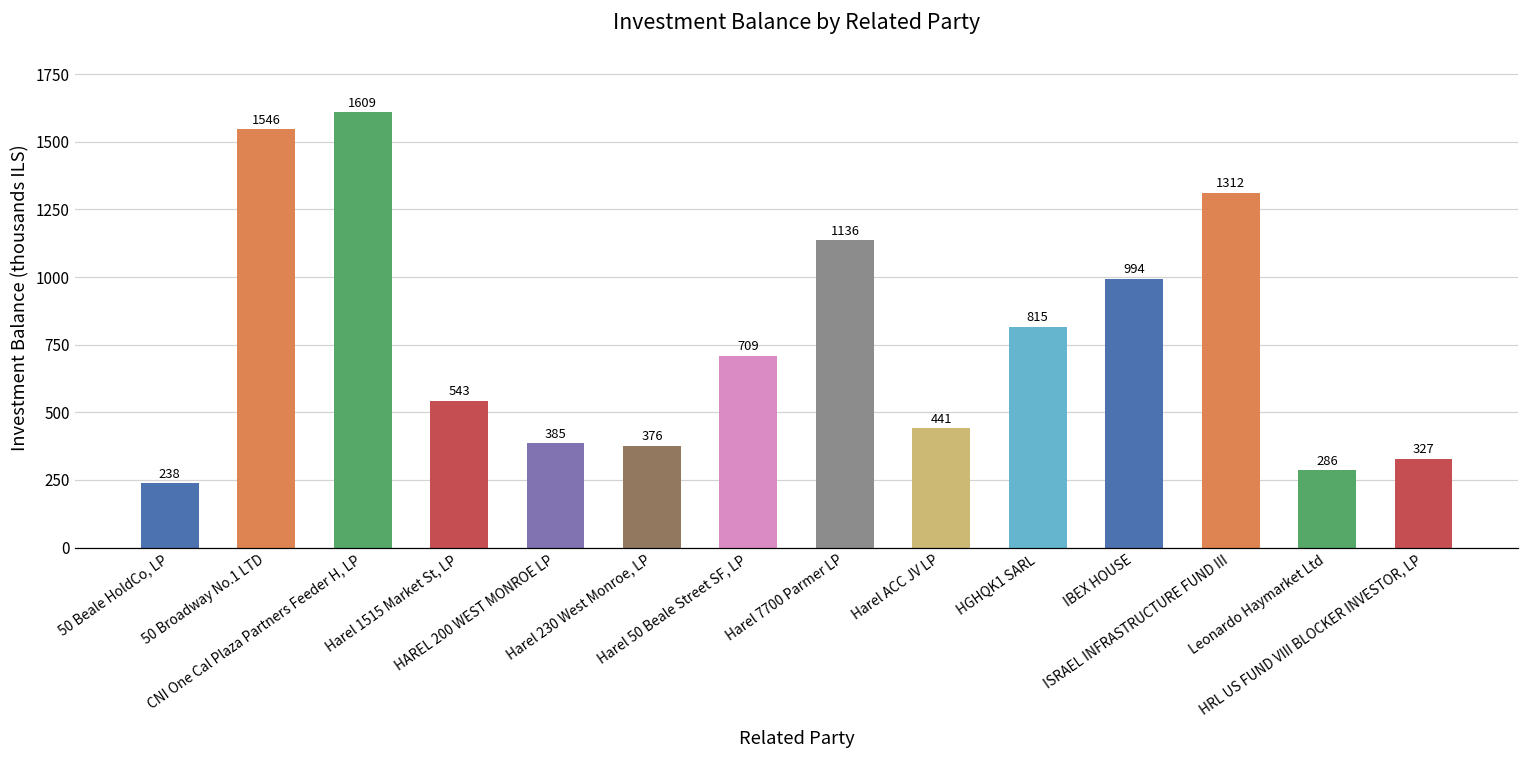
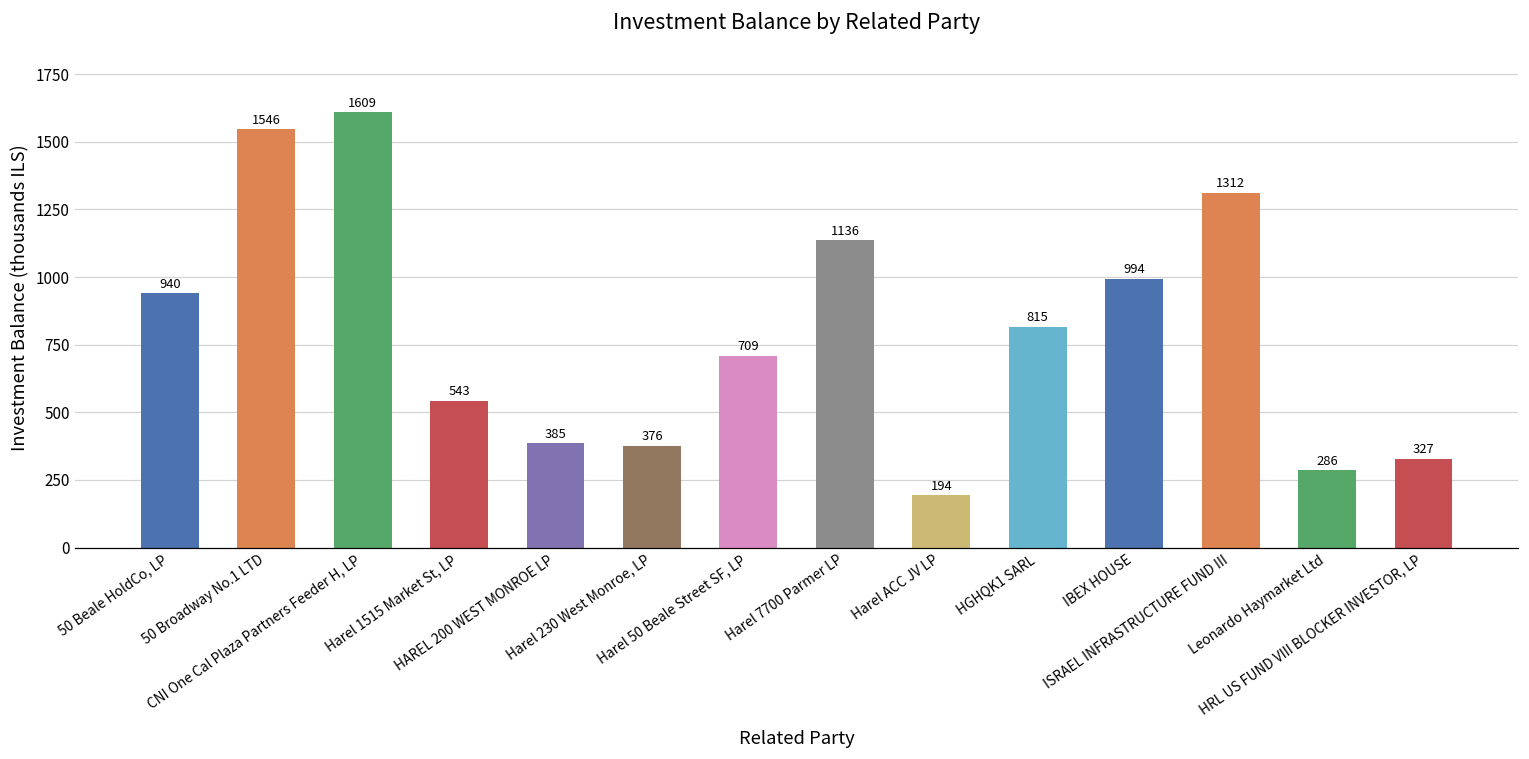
50 Beale HoldCo, LP: 238 -> 940
Harel ACC JV LP: 441 -> 194
